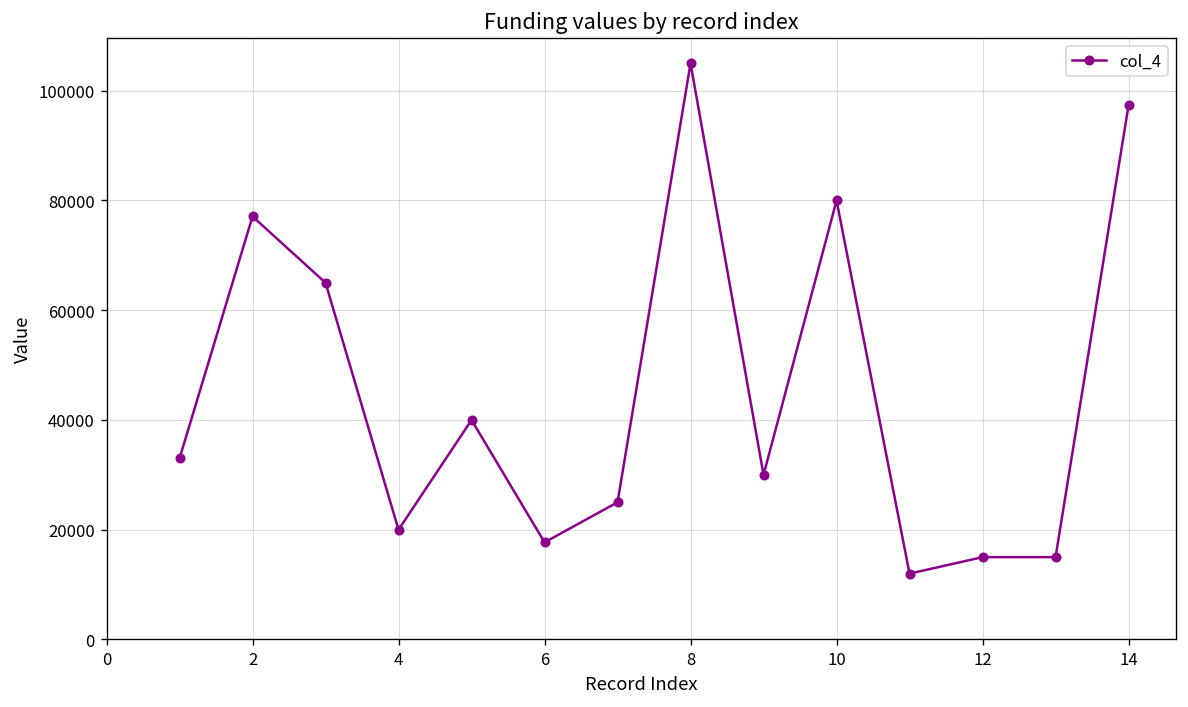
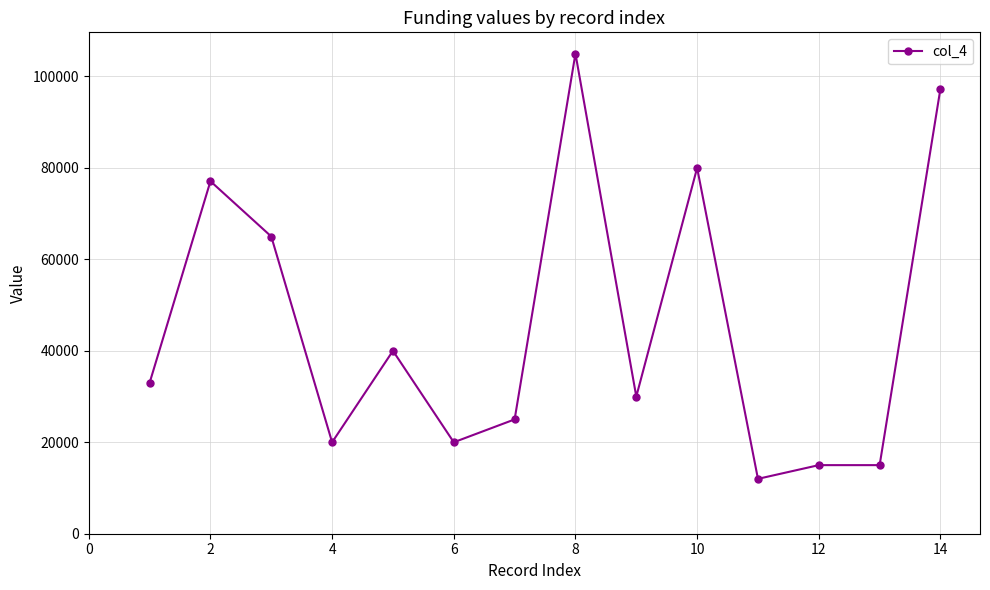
6: 18000 -> 20000
